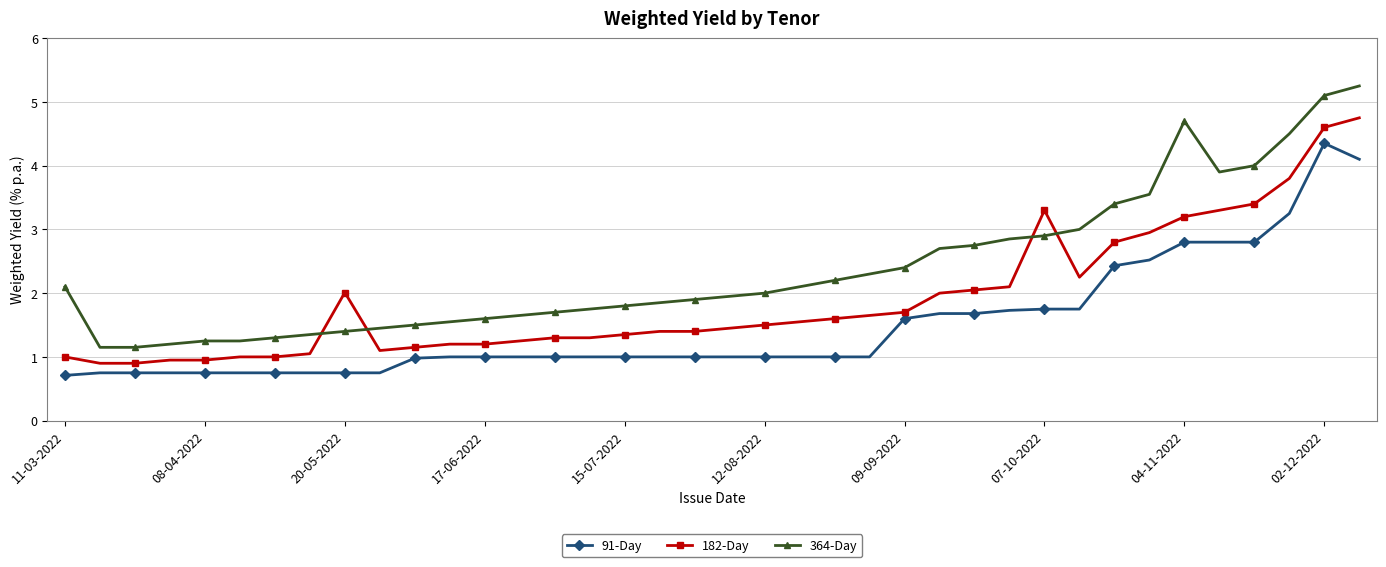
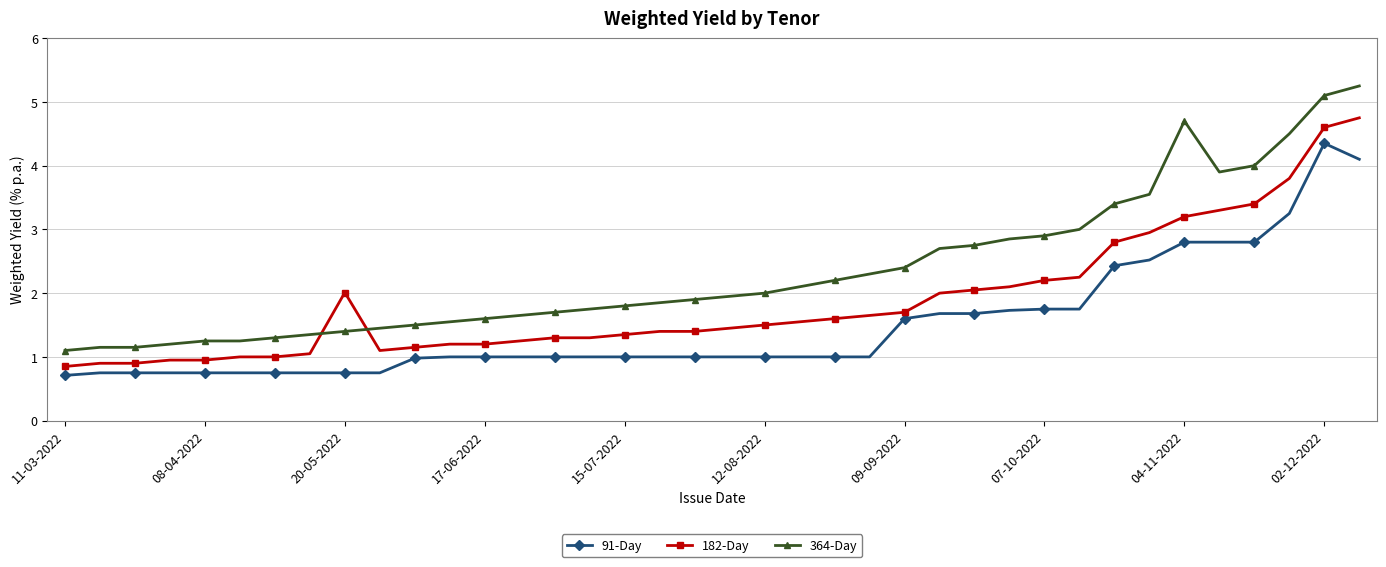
182-Day, 11-03-2022: 1.0 -> 0.9
364-Day, 11-03-2022: 2.1 -> 1.1
182-Day, 07-10-2022: 3.3 -> 2.2
